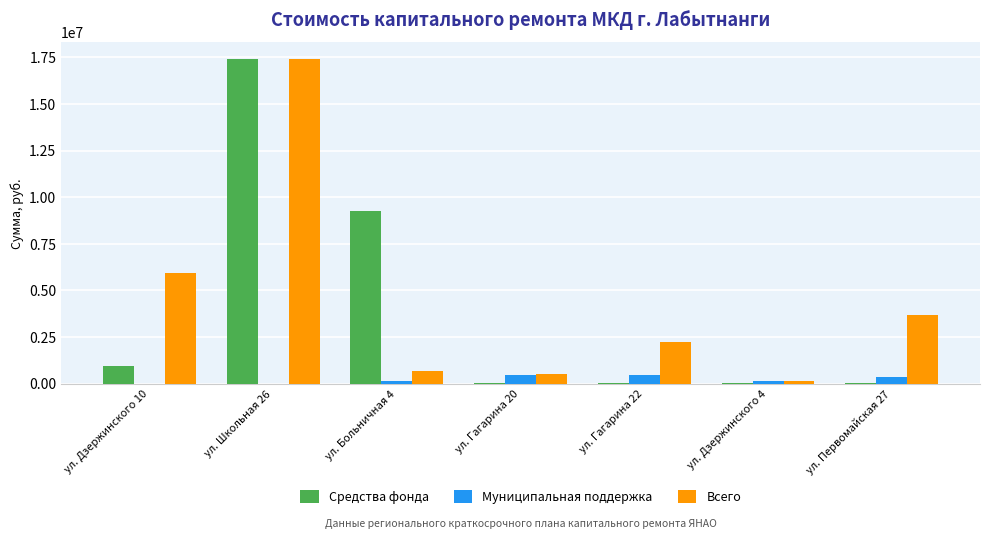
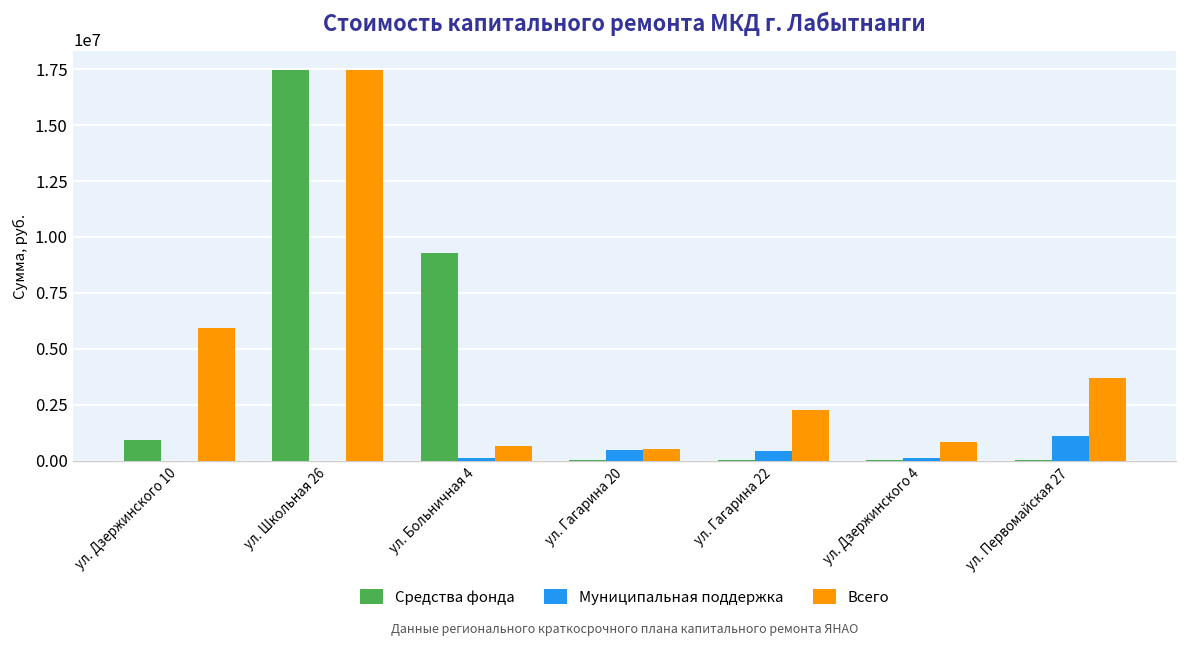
Всего, ул. Дзержинского 4: 100000 -> 800000
Муниципальная поддержка, ул. Первомайская 27: 400000 -> 1100000
